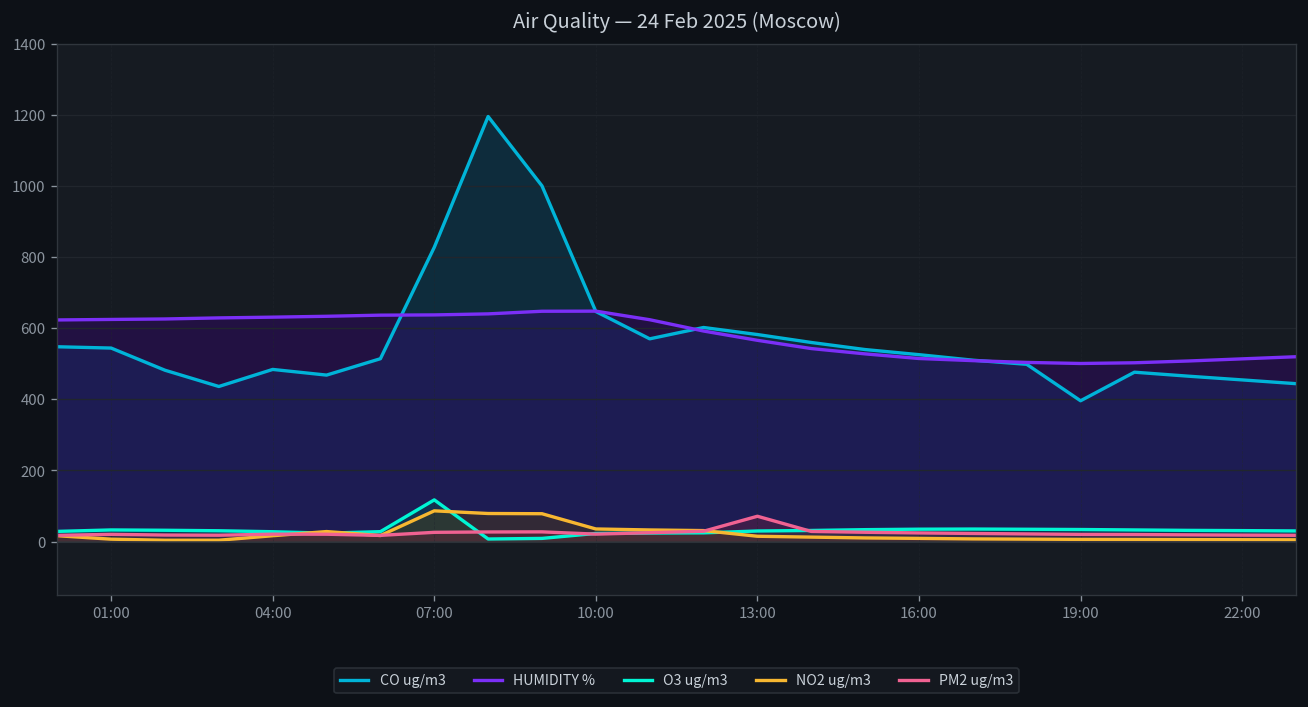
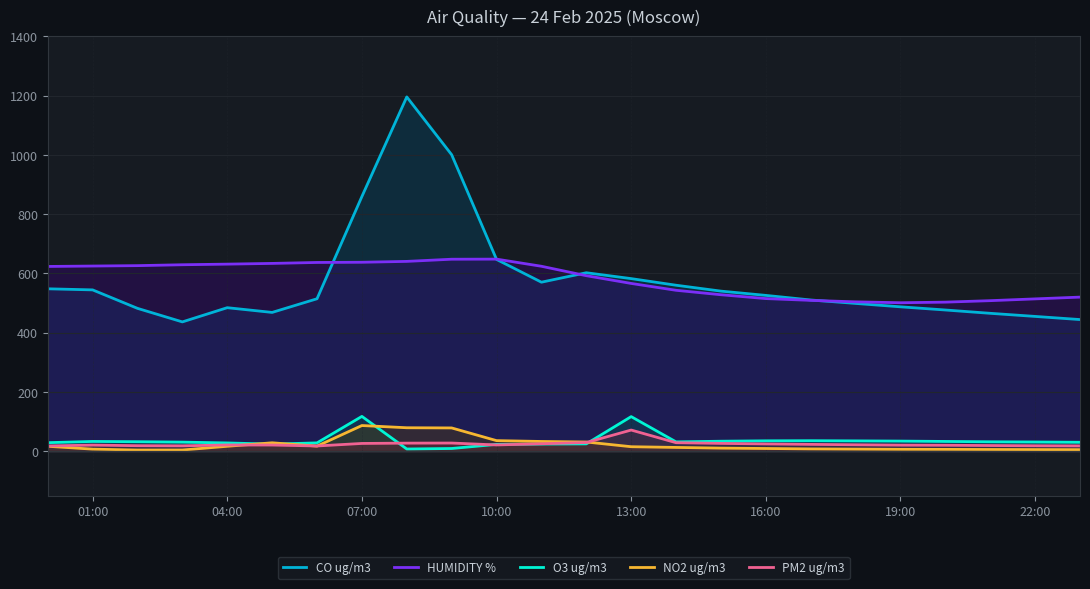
CO ug/m3, 07:00: 830 -> 860
O3 ug/m3, 13:00: 30 -> 120
CO ug/m3, 19:00: 400 -> 490
